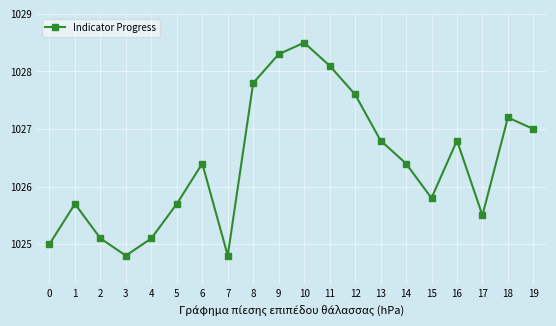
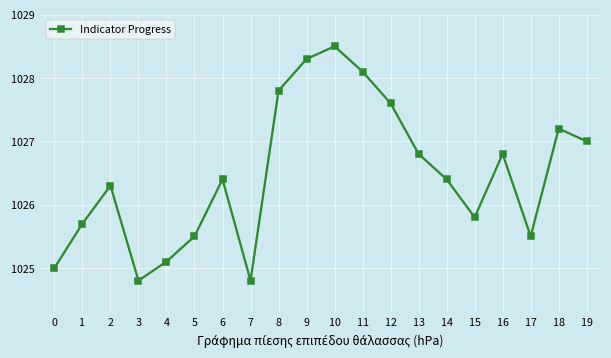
2: 1025.1 -> 1026.3
5: 1025.7 -> 1025.5
